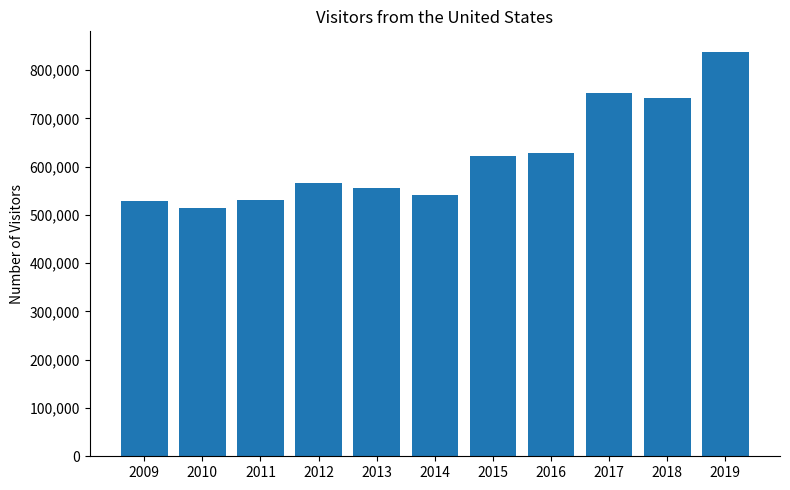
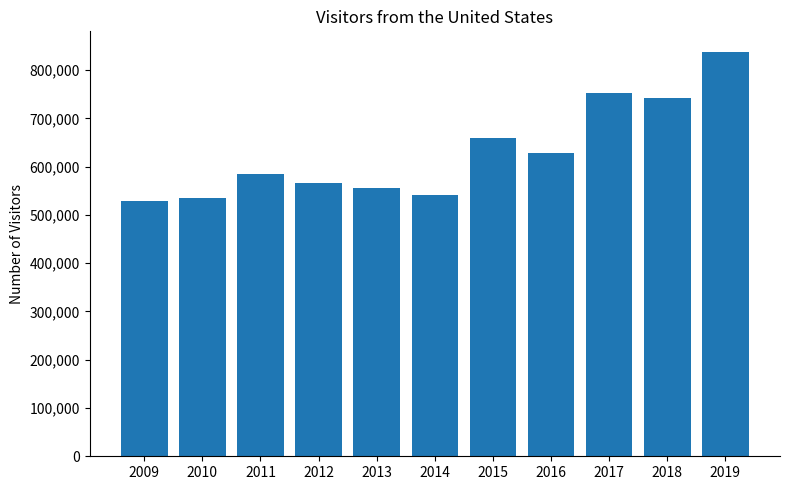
2010: 510,000 -> 540,000
2011: 530,000 -> 590,000
2015: 620,000 -> 660,000
